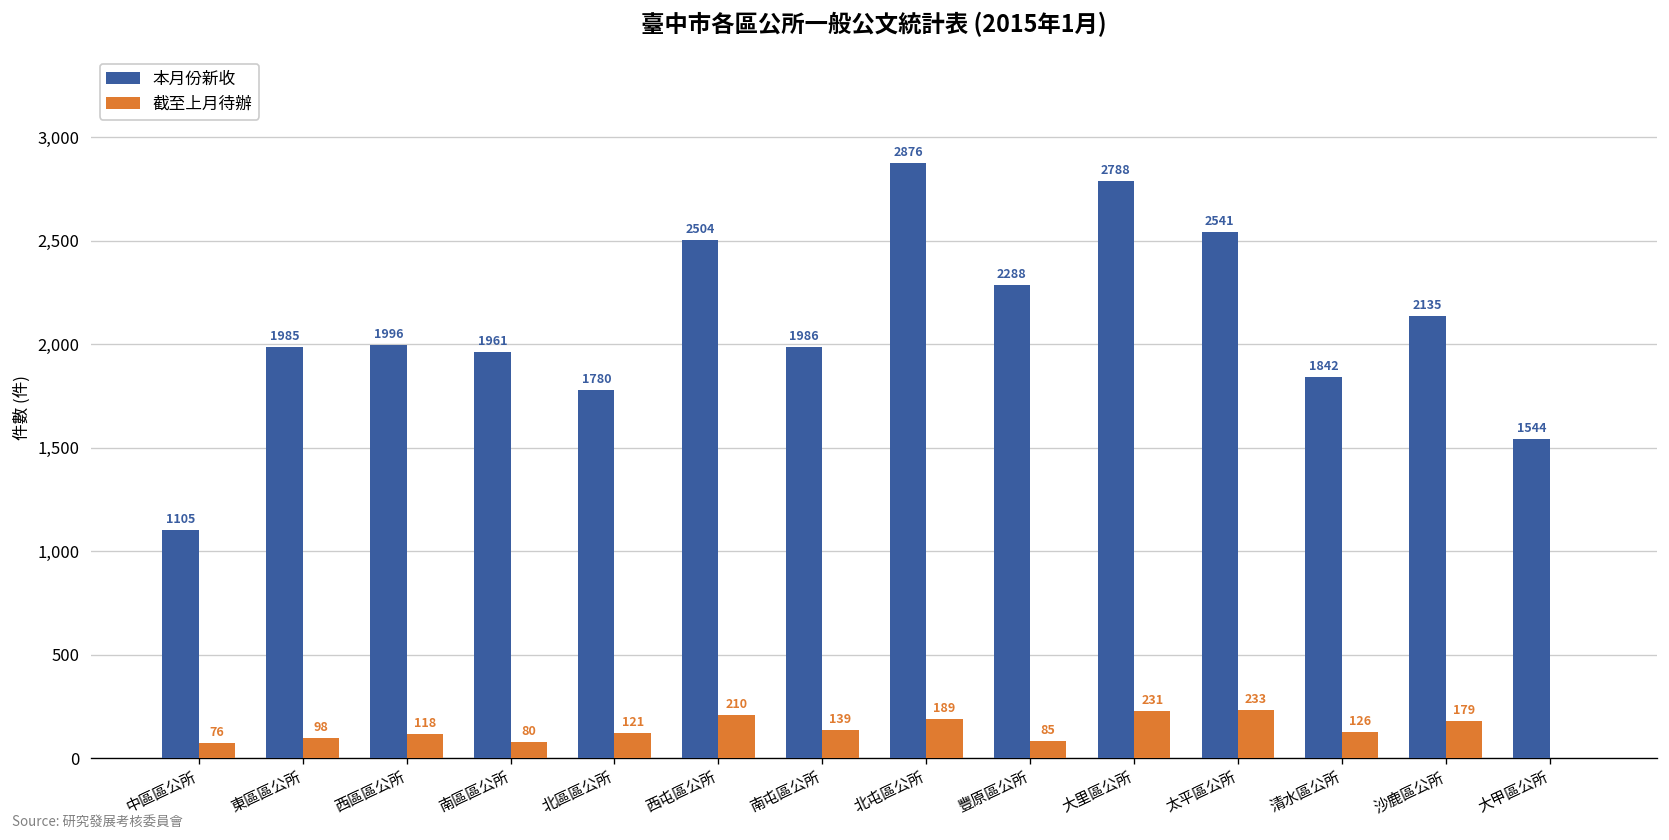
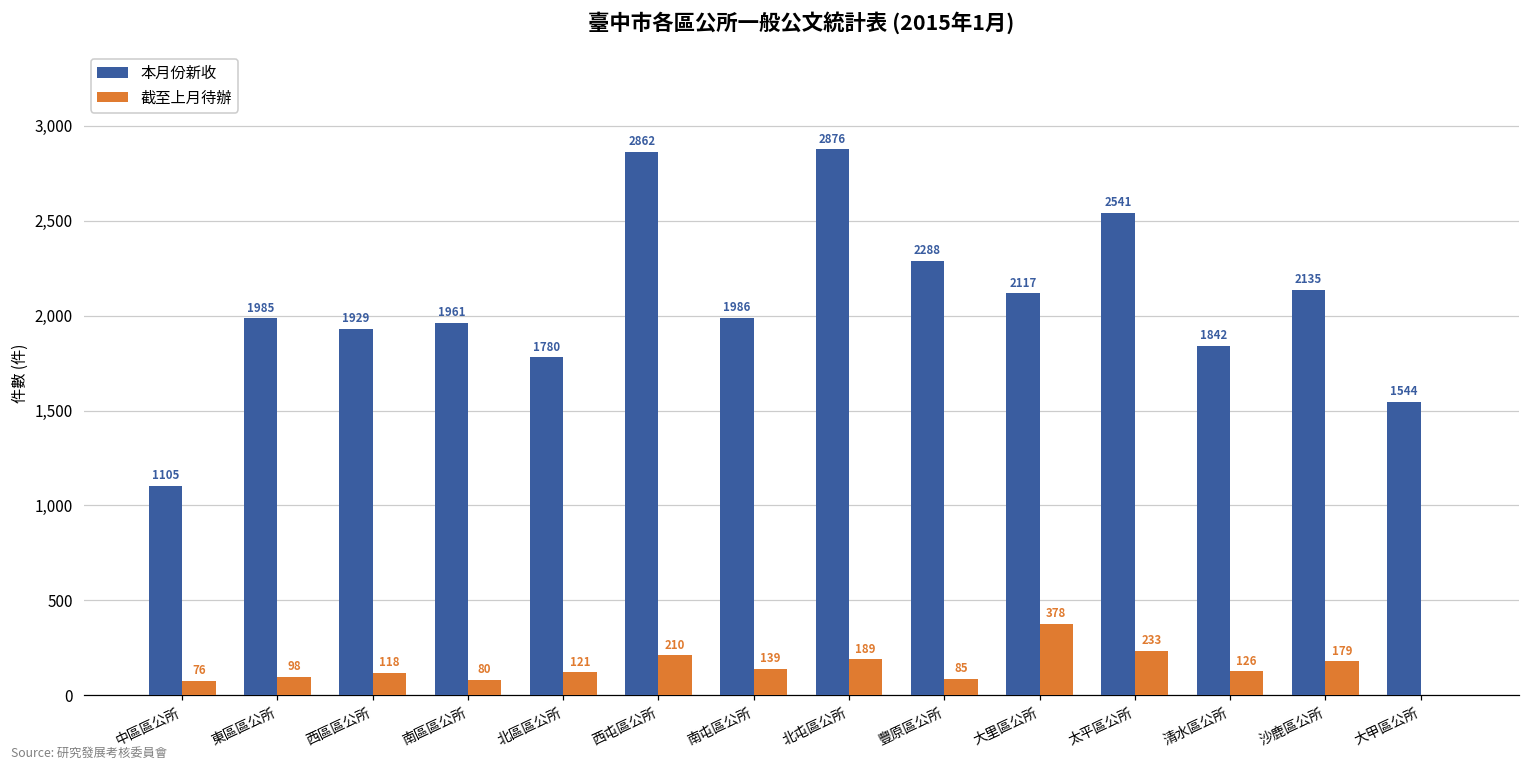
本月份新收, 西區區公所: 1996 -> 1929
本月份新收, 西屯區公所: 2504 -> 2862
本月份新收, 大里區公所: 2788 -> 2117
截至上月待辦, 大里區公所: 231 -> 378
